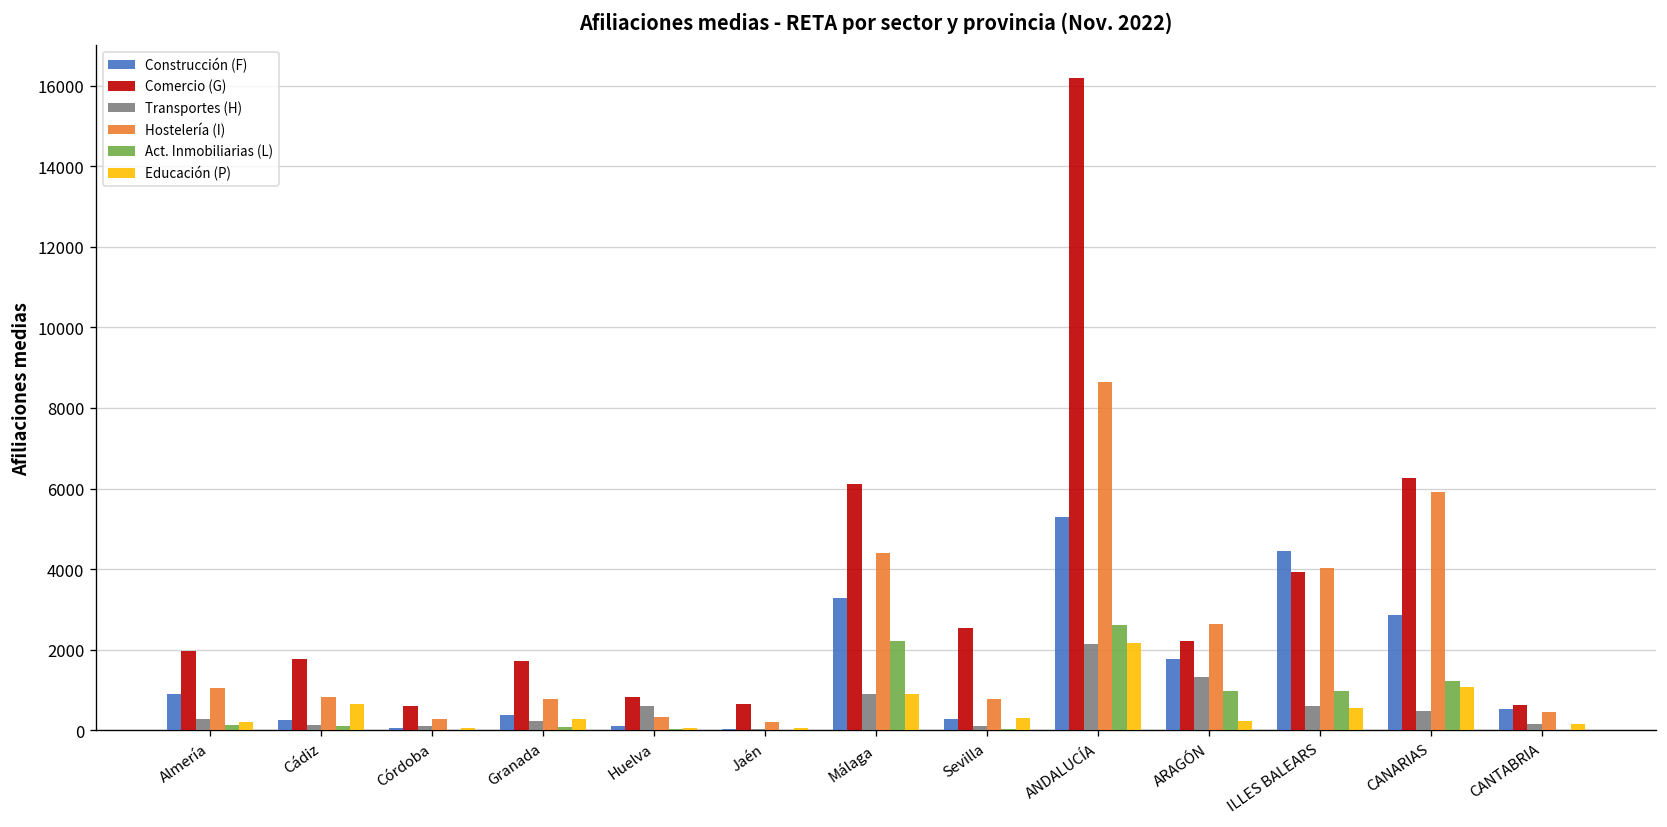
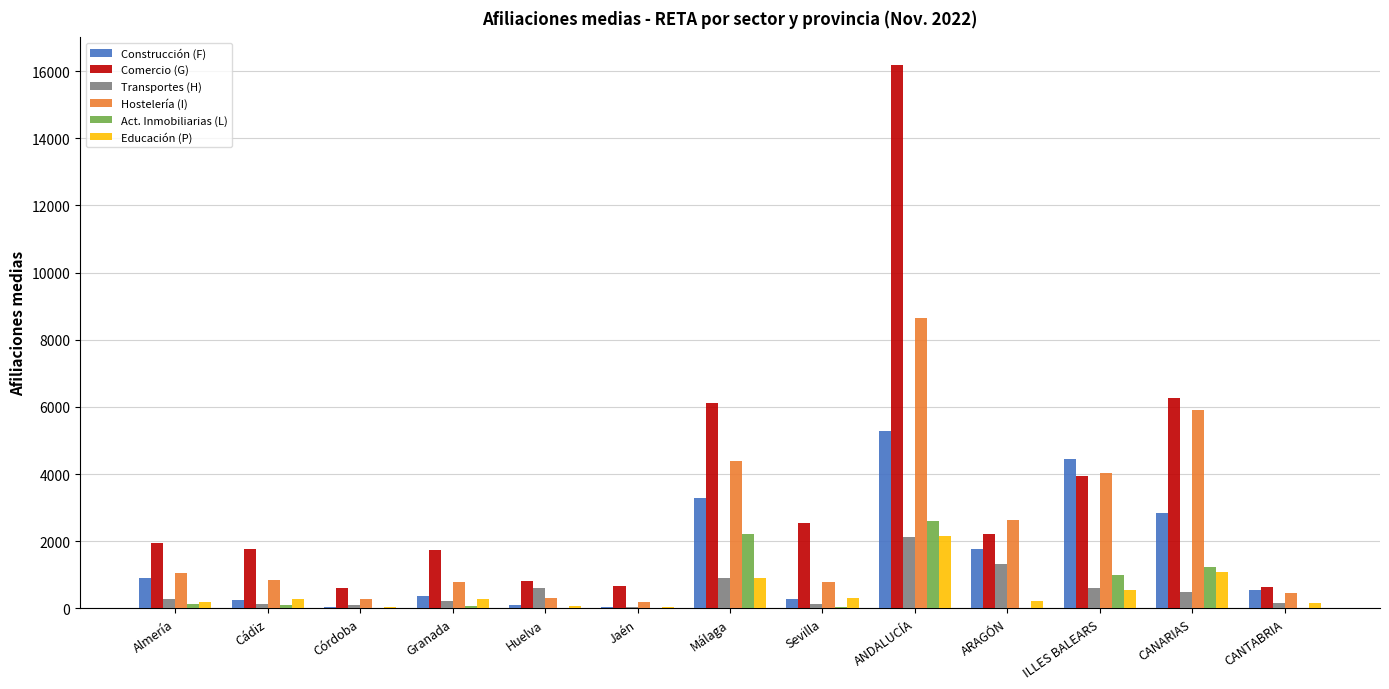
Educación (P), Cádiz: 600 -> 300
Act. Inmobiliarias (L), ARAGÓN: 1000 -> 0
